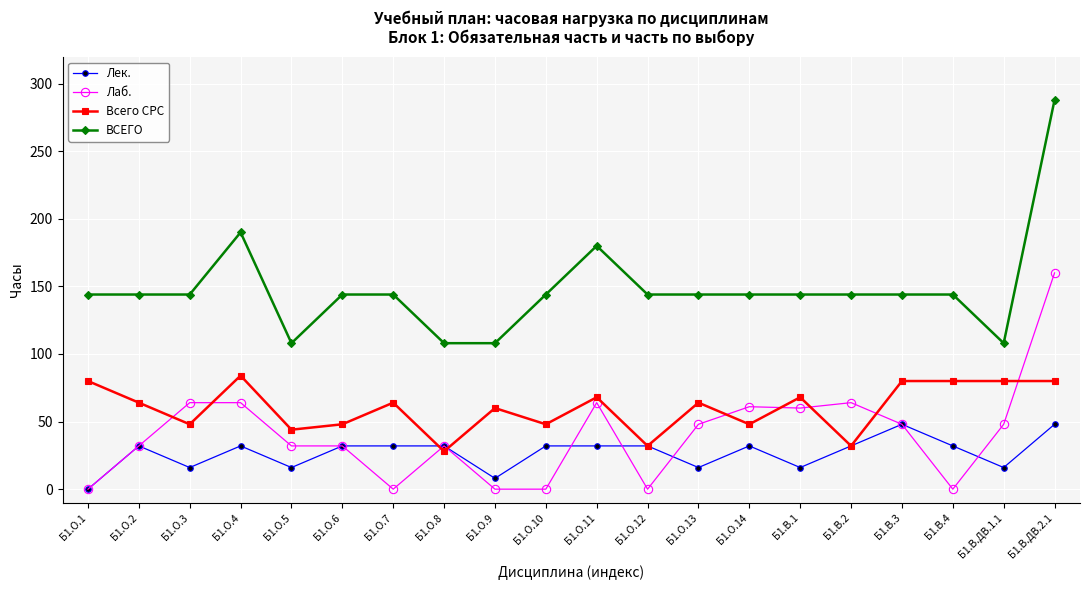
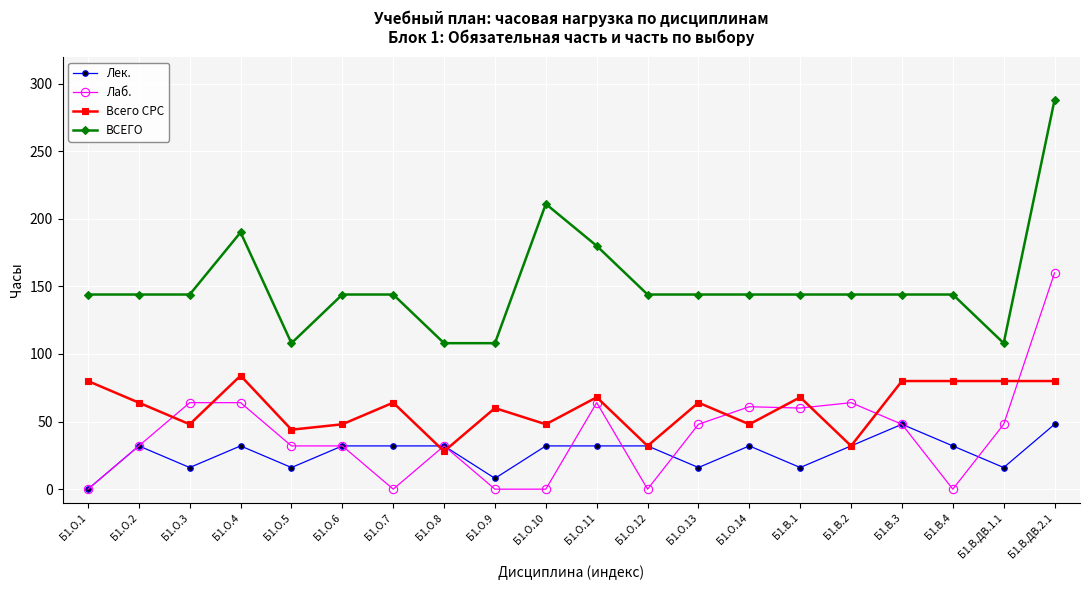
ВСЕГО, Б1.О.10: 144 -> 211
